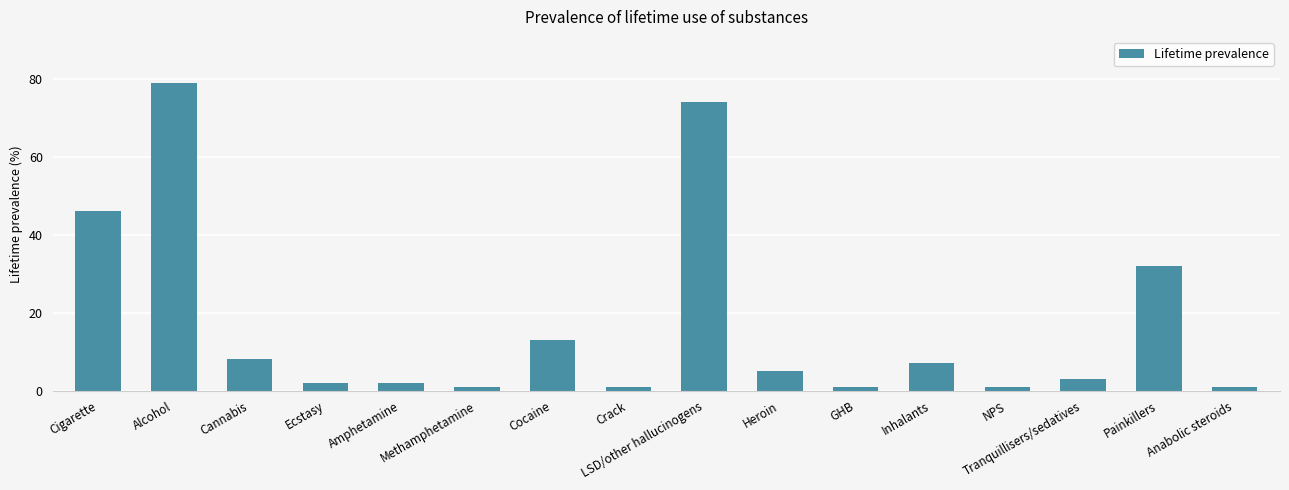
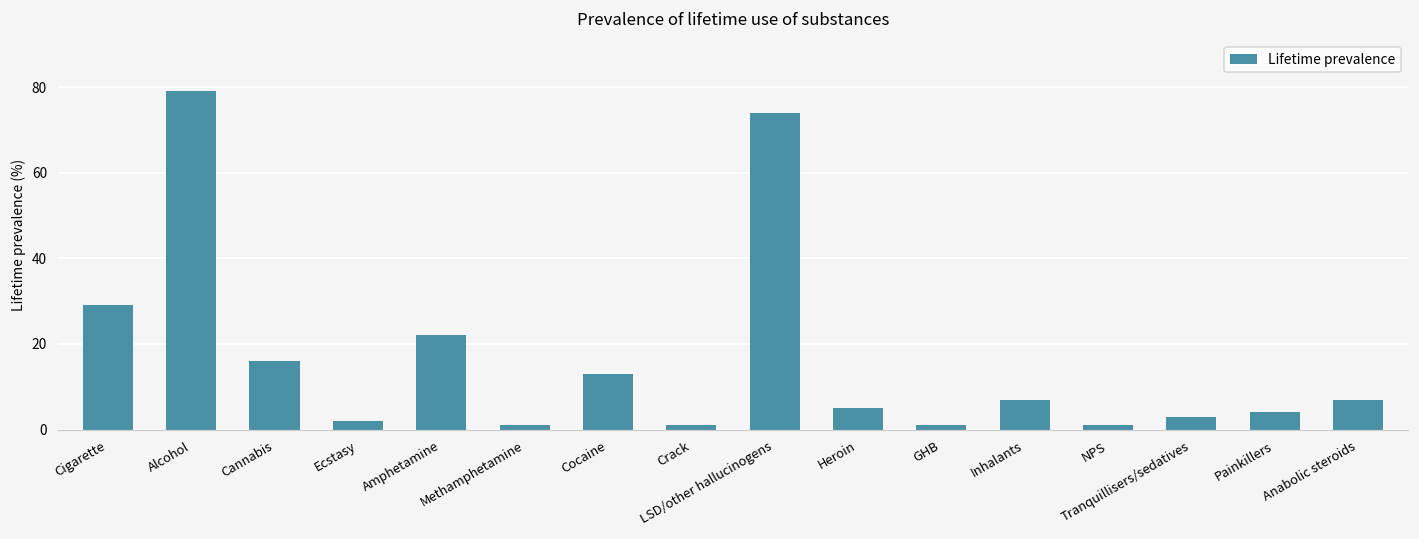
Cigarette: 46 -> 29
Cannabis: 8 -> 16
Amphetamine: 2 -> 22
Painkillers: 32 -> 4
Anabolic steroids: 1 -> 7
